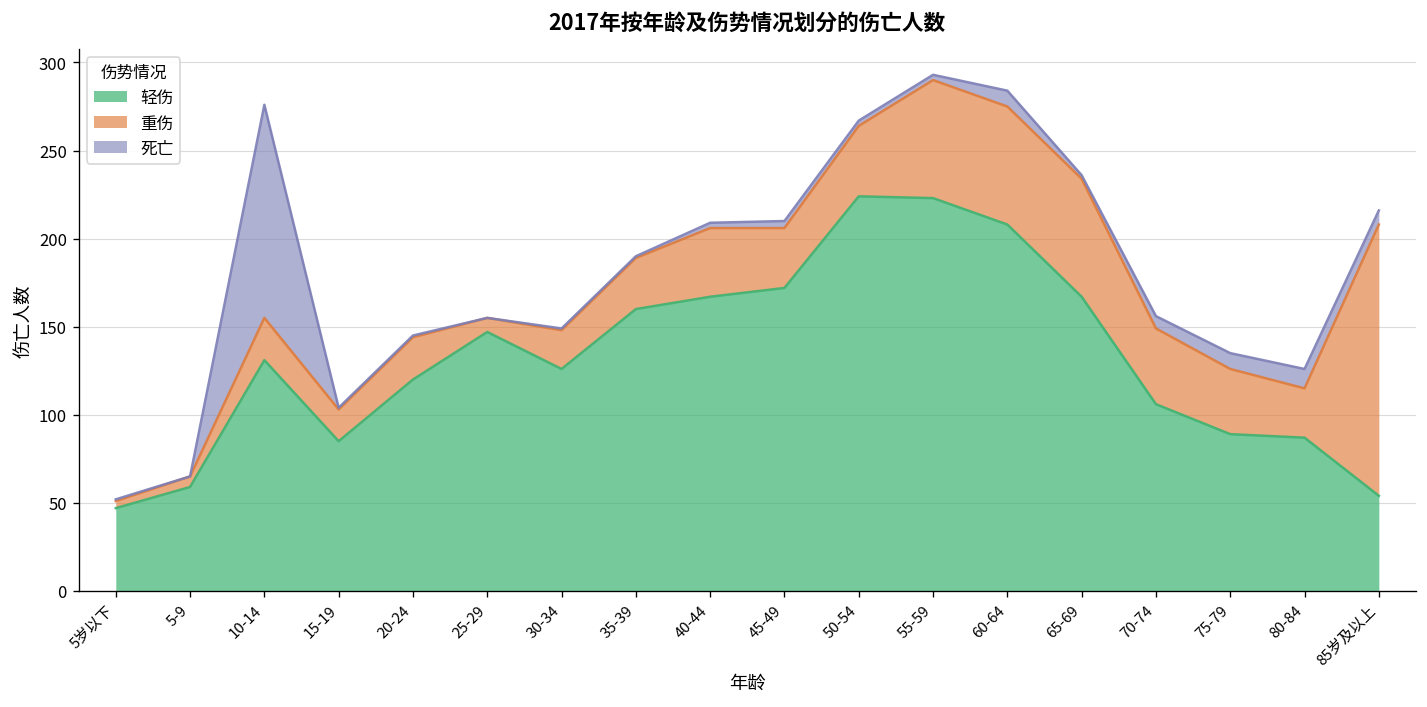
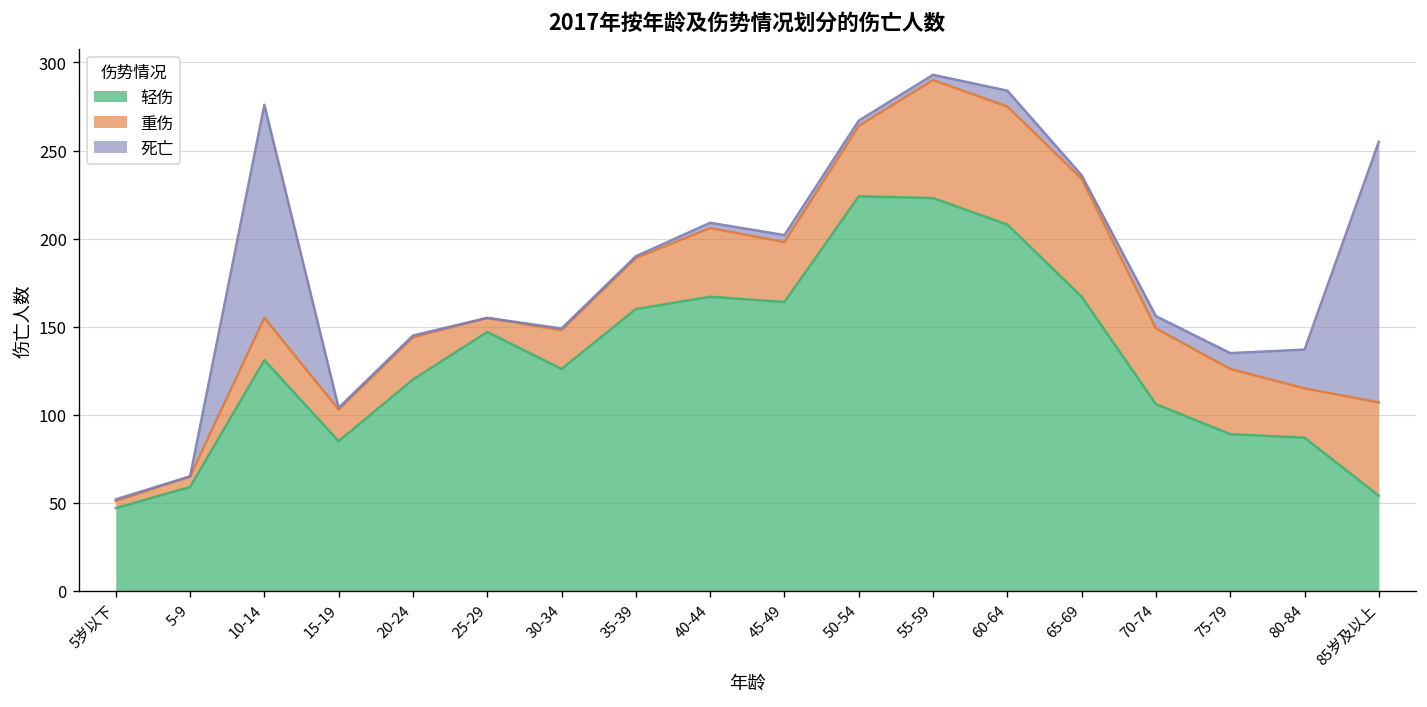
轻伤, 45-49: 172 -> 164
死亡, 80-84: 11 -> 22
重伤, 85岁及以上: 154 -> 53
死亡, 85岁及以上: 8 -> 148
